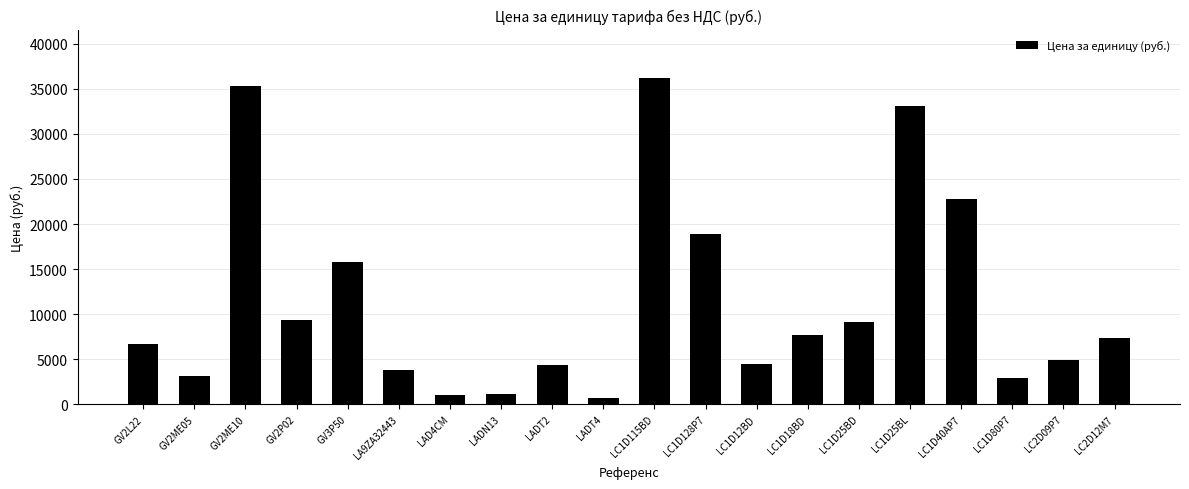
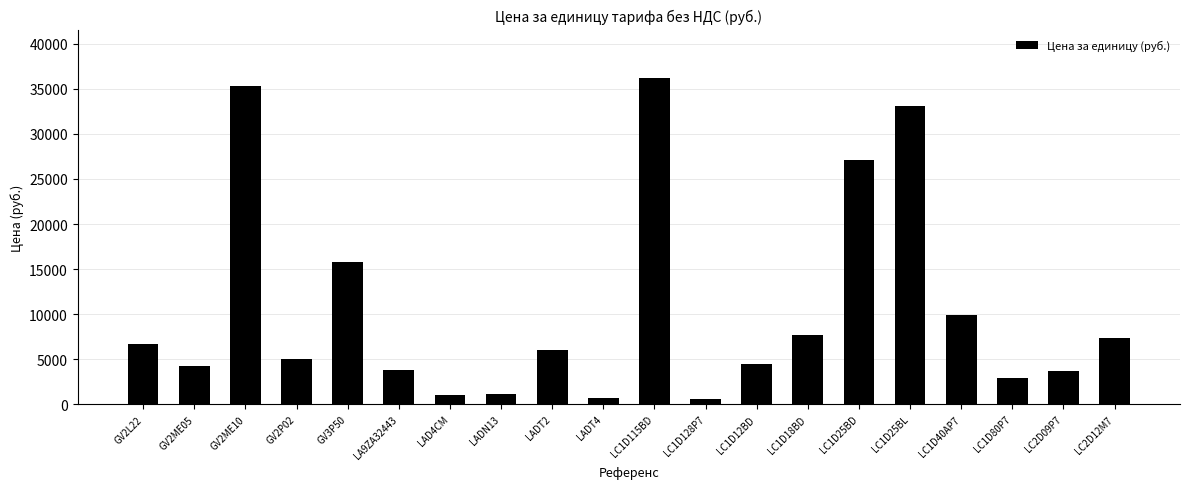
GV2ME05: 3000 -> 4000
GV2P02: 9000 -> 5000
LADT2: 4000 -> 6000
LC1D128P7: 19000 -> 1000
LC1D25BD: 9000 -> 27000
LC1D40AP7: 23000 -> 10000
LC2D09P7: 5000 -> 4000
